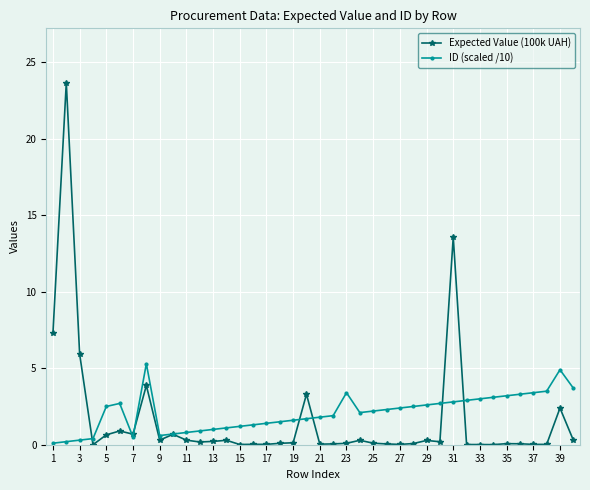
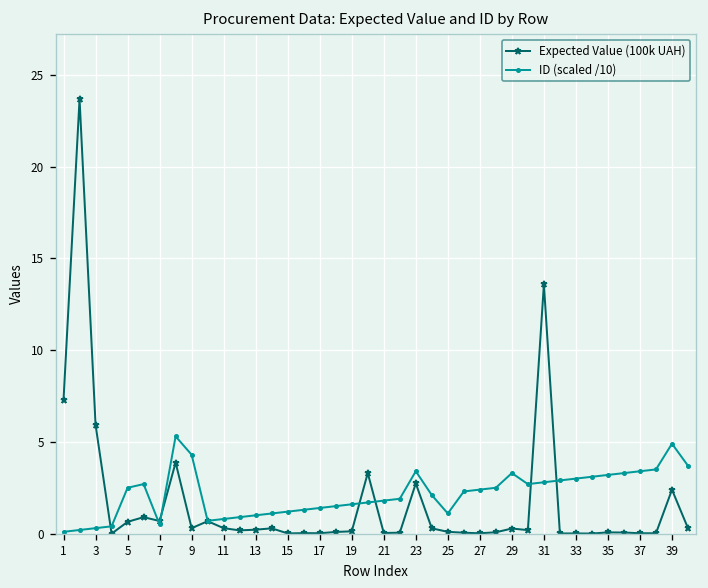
ID (scaled /10), 9: 0.6 -> 4.3
Expected Value (100k UAH), 23: 0.1 -> 2.7
ID (scaled /10), 25: 2.2 -> 1.1
ID (scaled /10), 29: 2.6 -> 3.3
